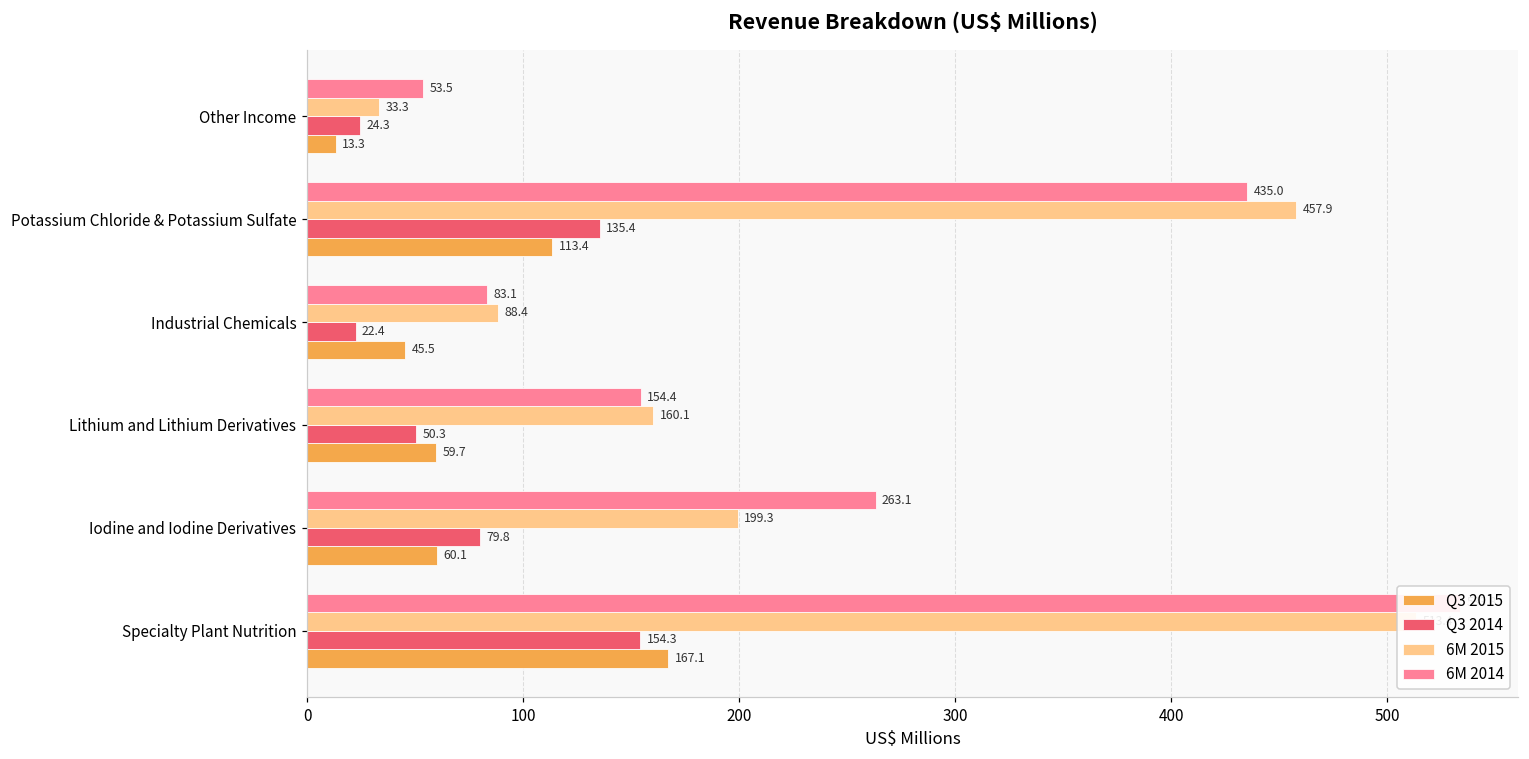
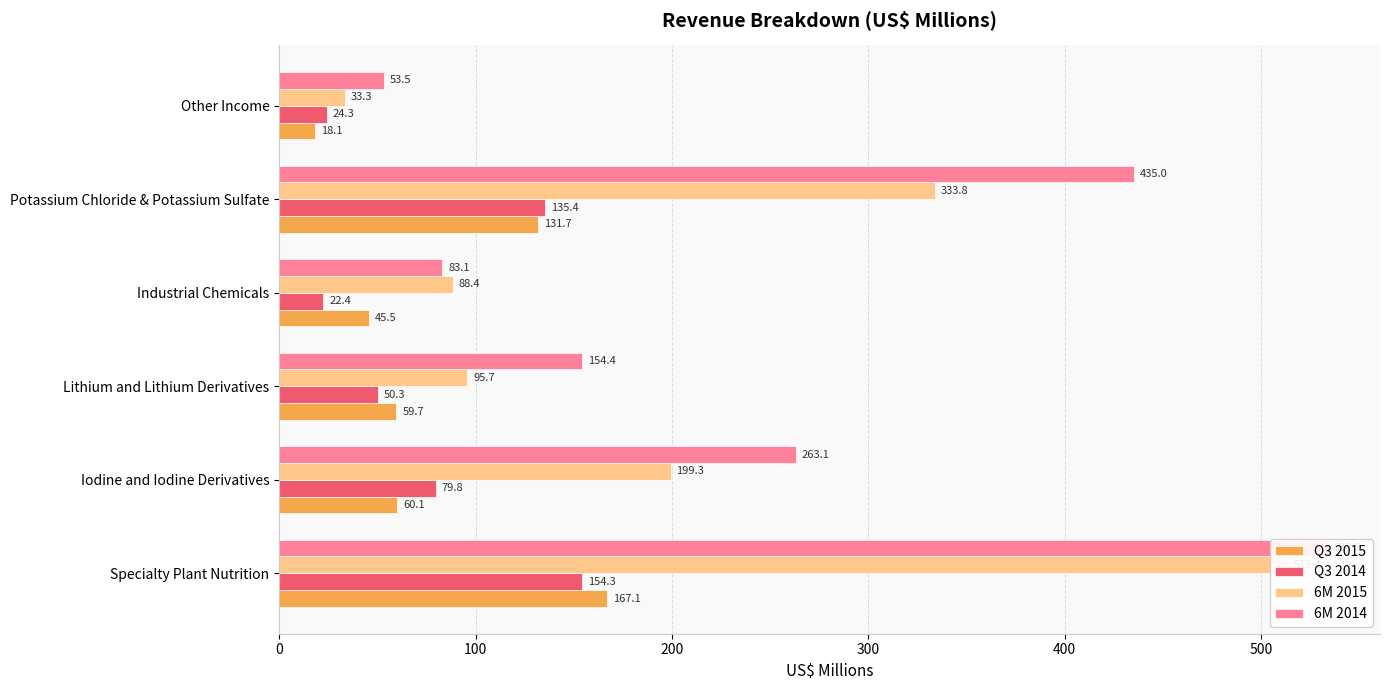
Q3 2015, Other Income: 13.3 -> 18.1
6M 2015, Potassium Chloride & Potassium Sulfate: 457.9 -> 333.8
Q3 2015, Potassium Chloride & Potassium Sulfate: 113.4 -> 131.7
6M 2015, Lithium and Lithium Derivatives: 160.1 -> 95.7
